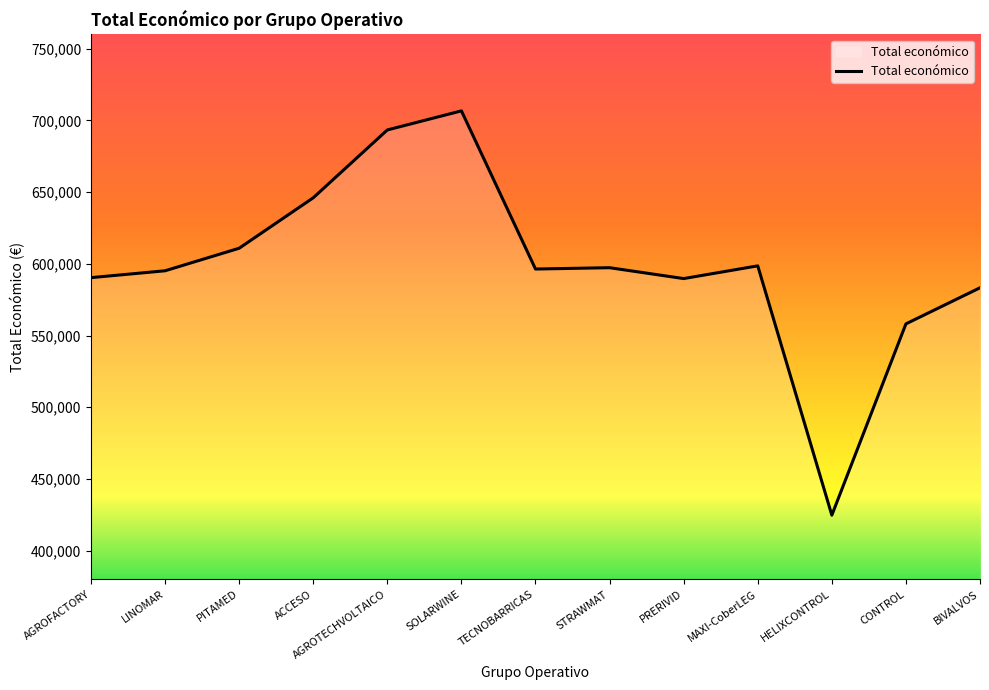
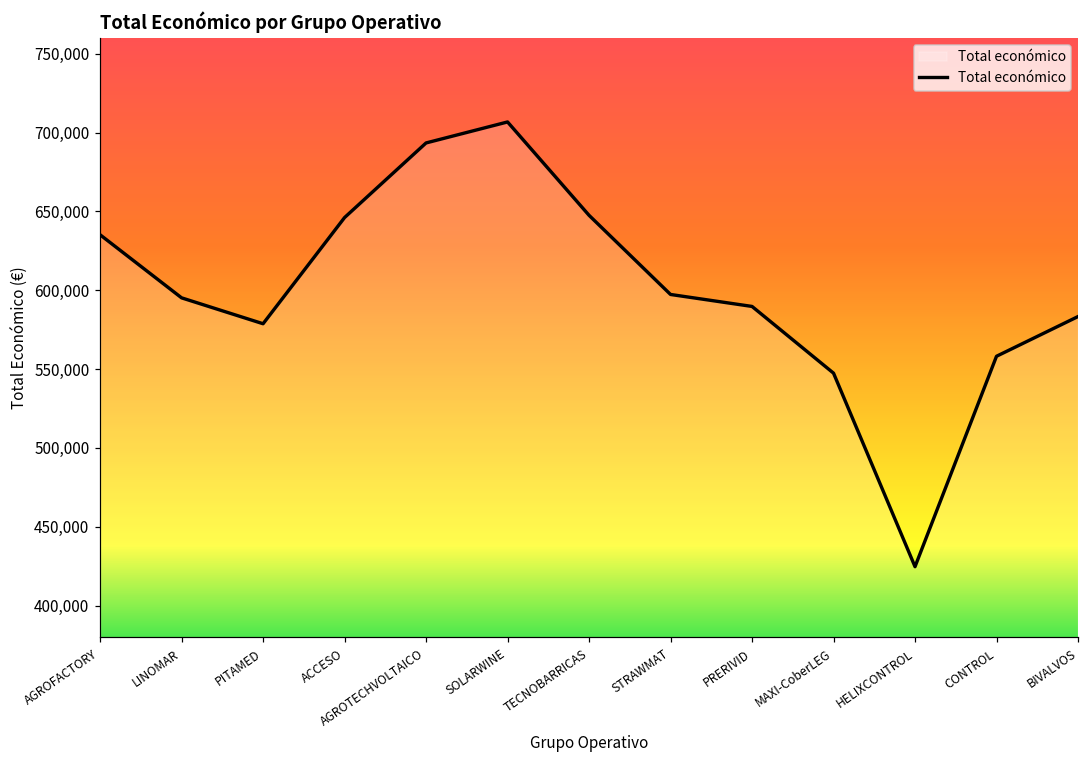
AGROFACTORY: 590,000 -> 635,000
PITAMED: 611,000 -> 579,000
TECNOBARRICAS: 596,000 -> 648,000
MAXI-CoberLEG: 599,000 -> 547,000
